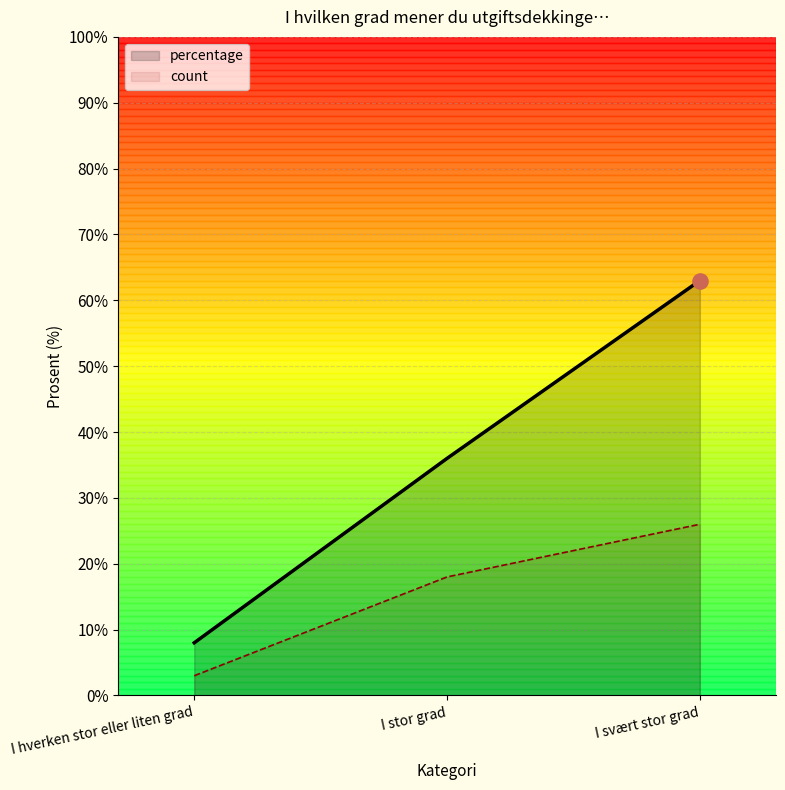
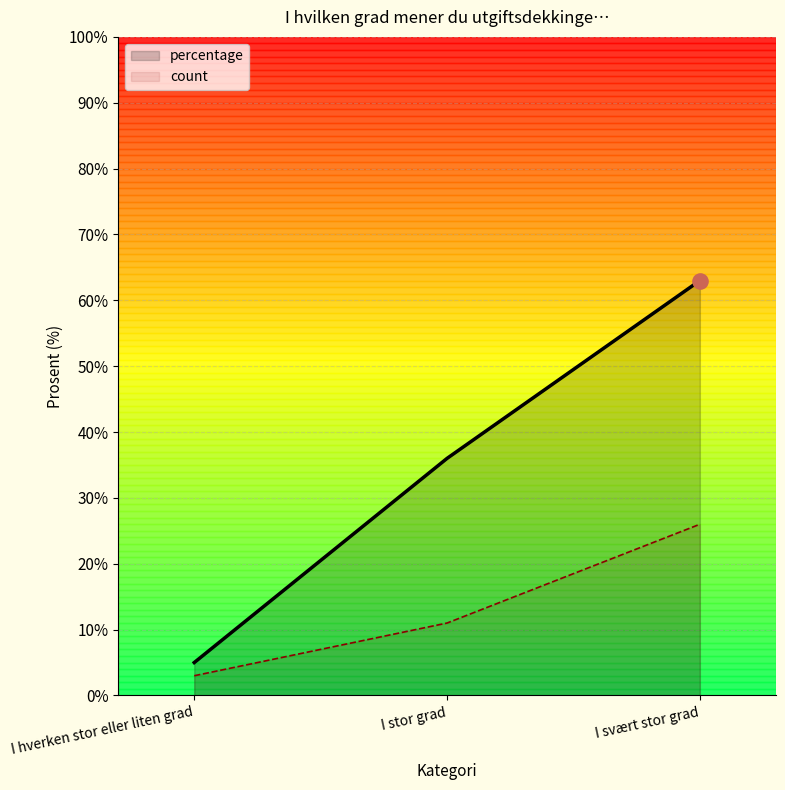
percentage, I hverken stor eller liten grad: 8% -> 5%
count, I stor grad: 18% -> 11%
